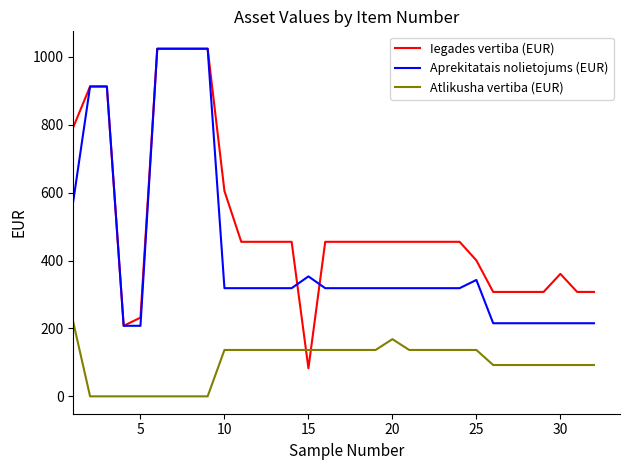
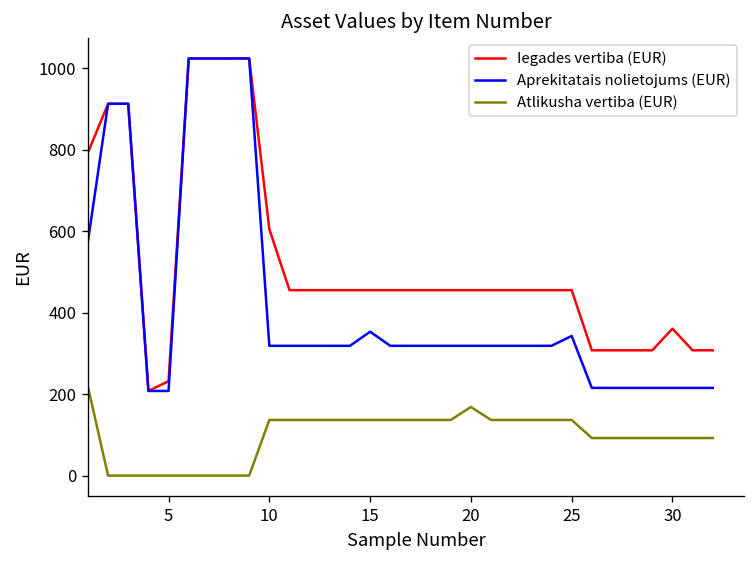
Iegades vertiba (EUR), 15: 80 -> 460
Iegades vertiba (EUR), 25: 400 -> 460
